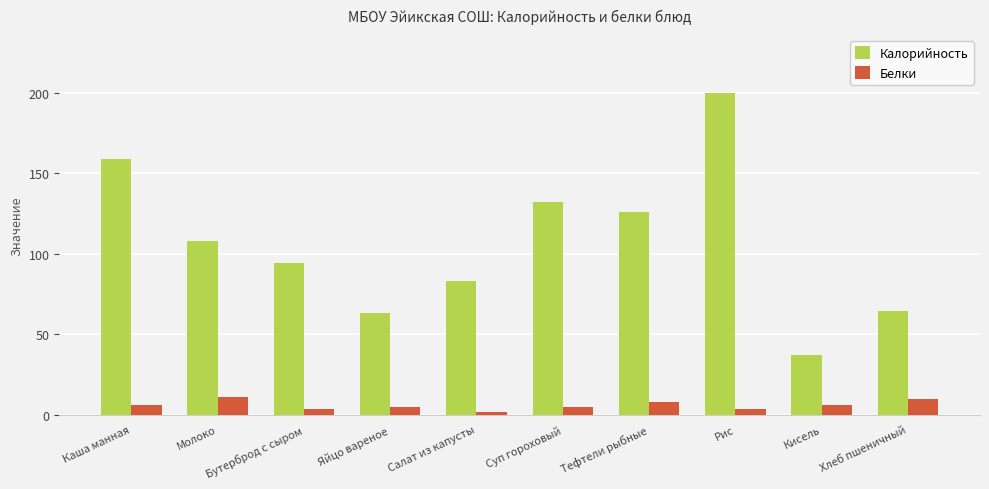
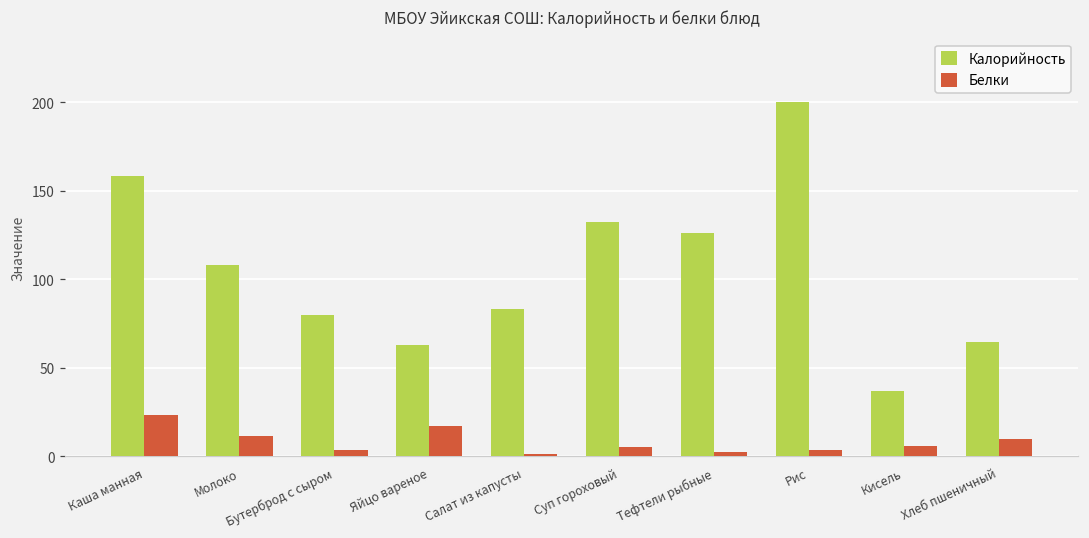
Белки, Каша манная: 6 -> 23
Калорийность, Бутерброд с сыром: 94 -> 80
Белки, Яйцо вареное: 5 -> 17
Белки, Тефтели рыбные: 8 -> 3
